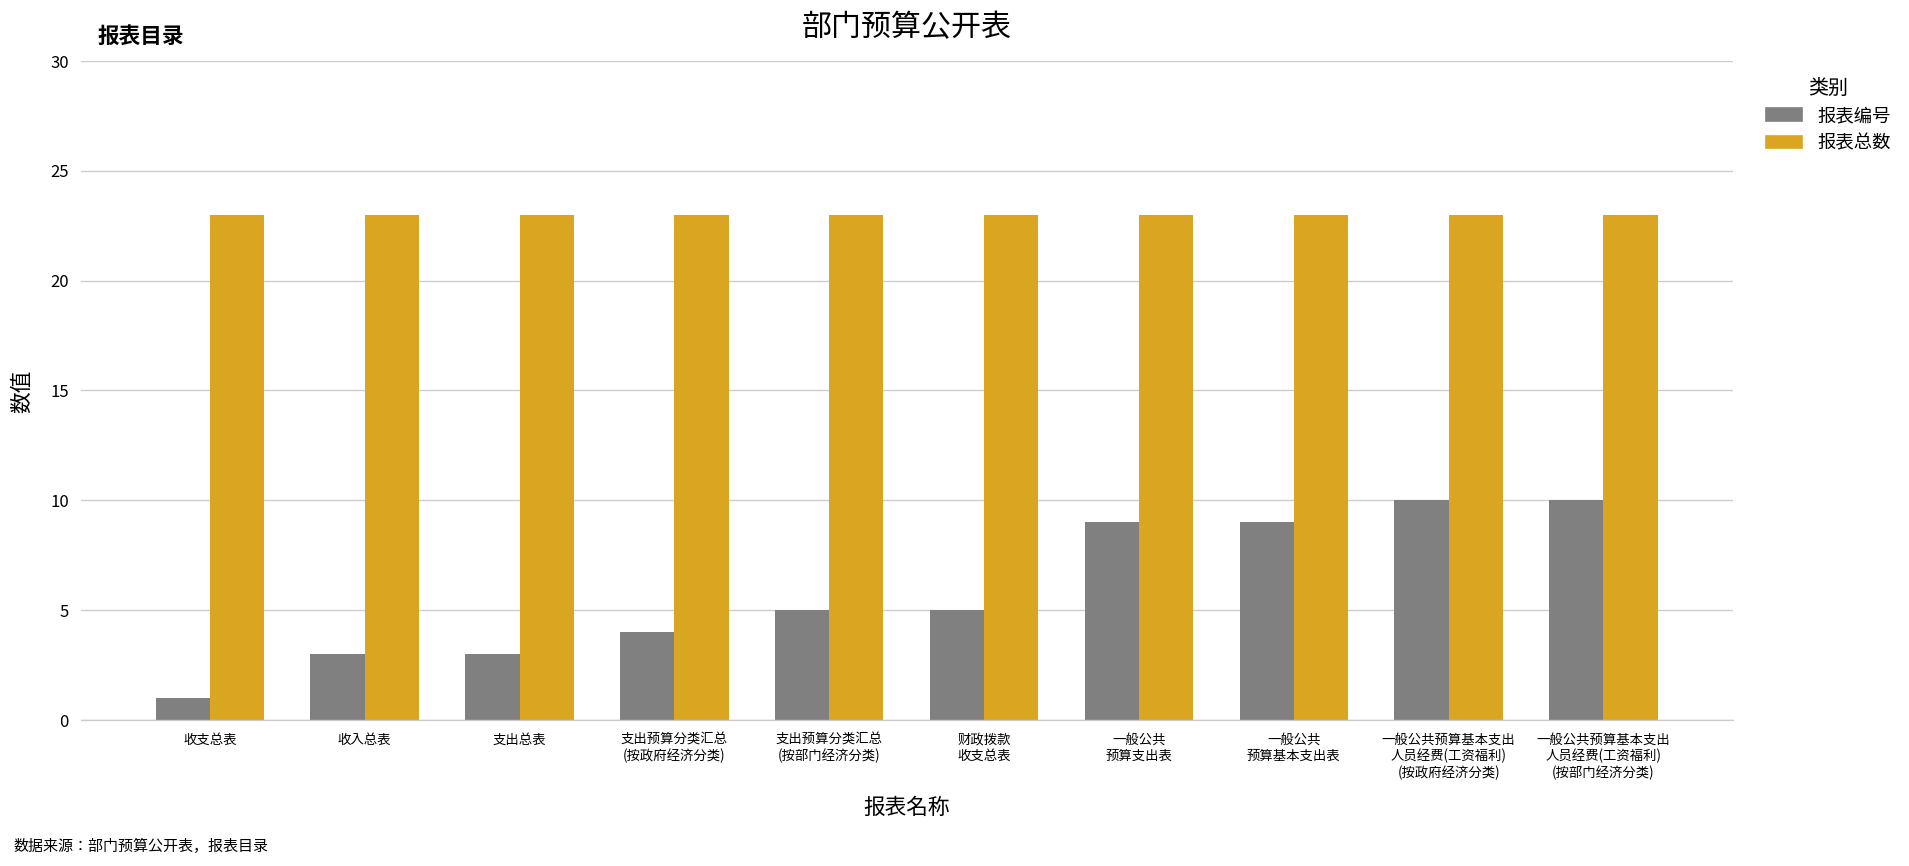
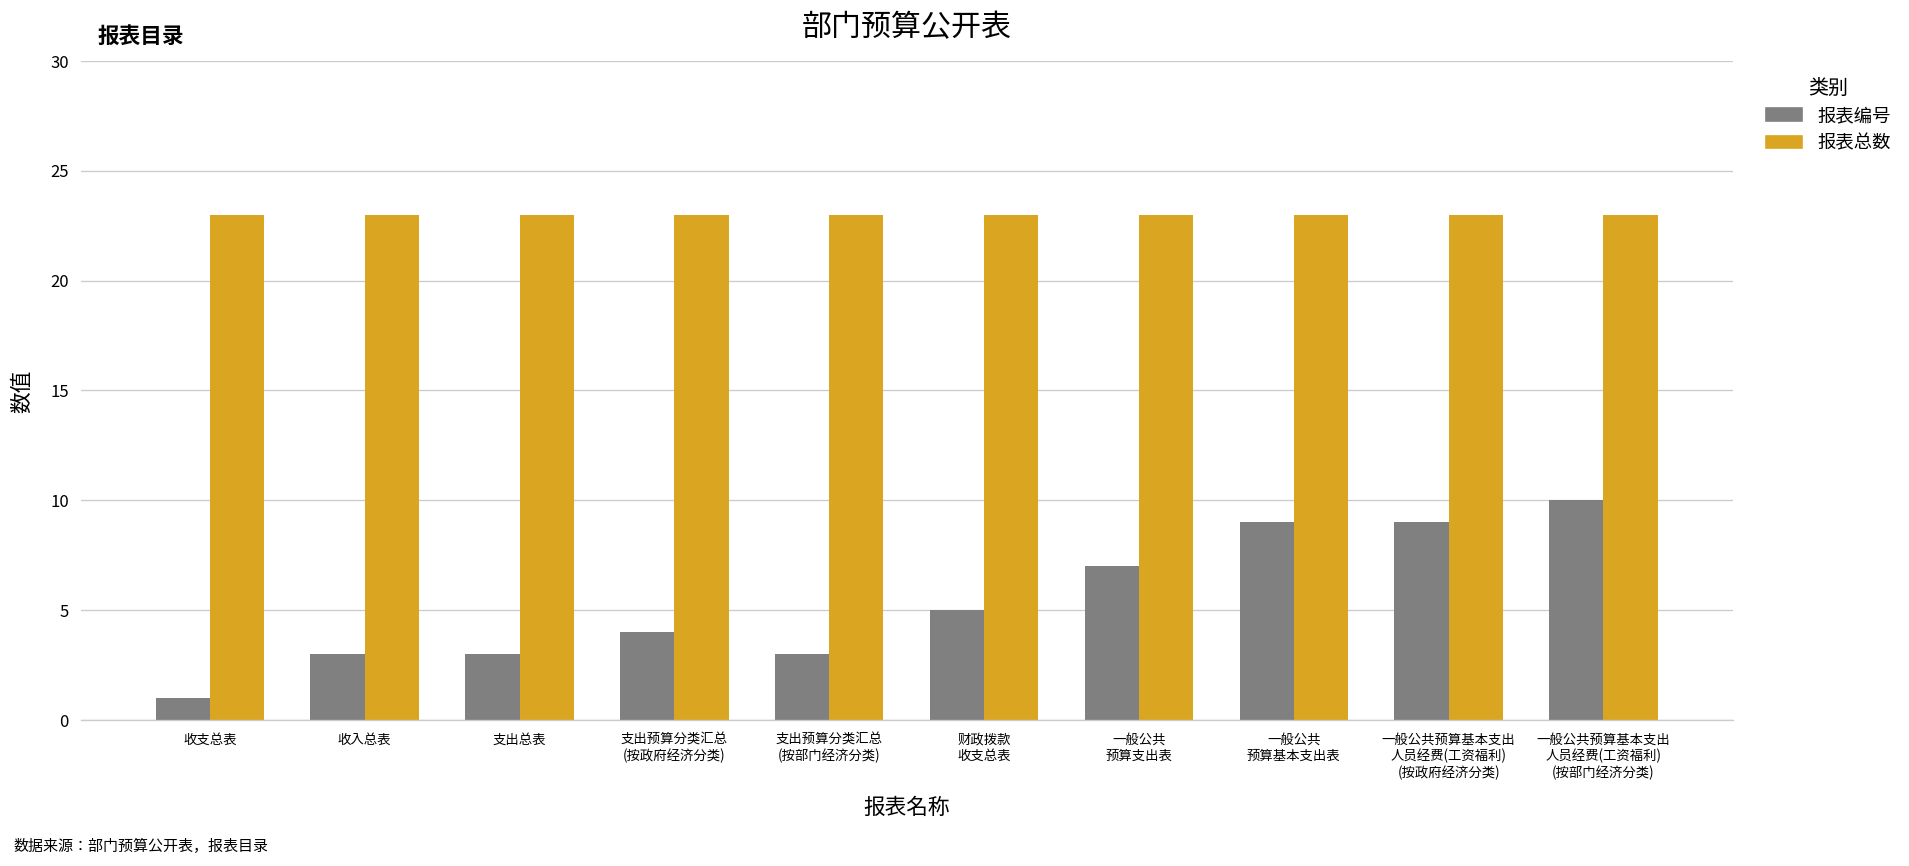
报表编号, 支出预算分类汇总 (按部门经济分类): 5 -> 3
报表编号, 一般公共 预算支出表: 9 -> 7
报表编号, 一般公共预算基本支出 人员经费(工资福利) (按政府经济分类): 10 -> 9
